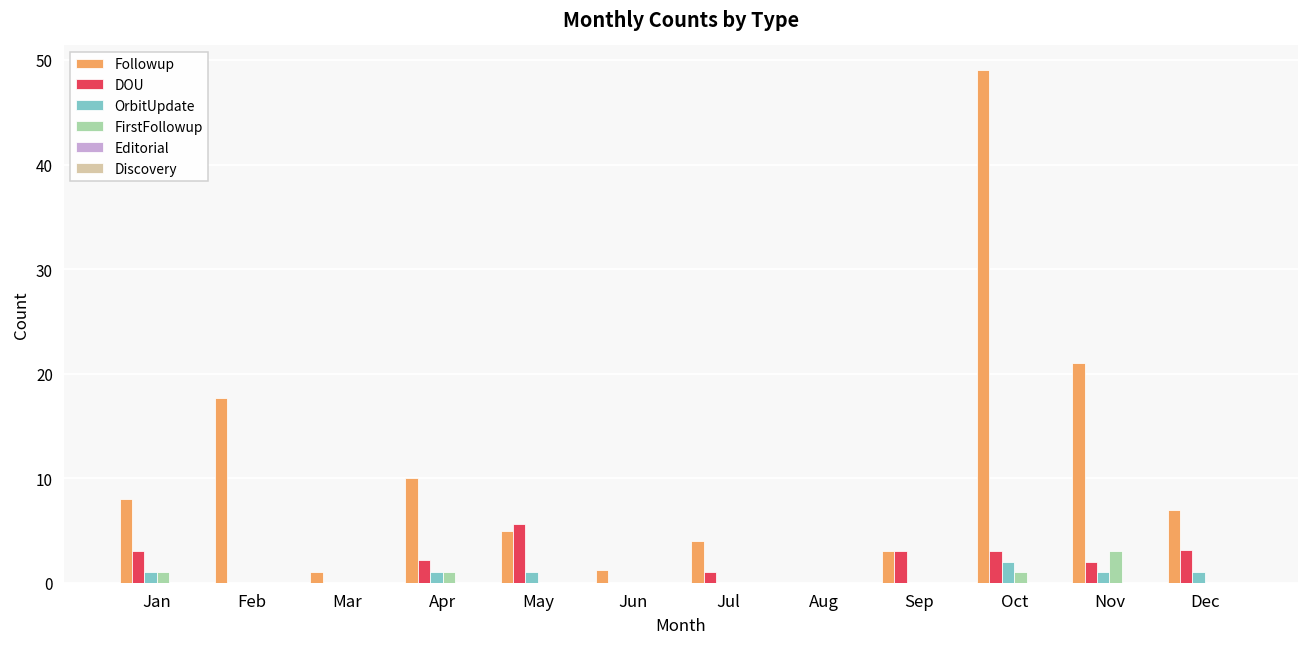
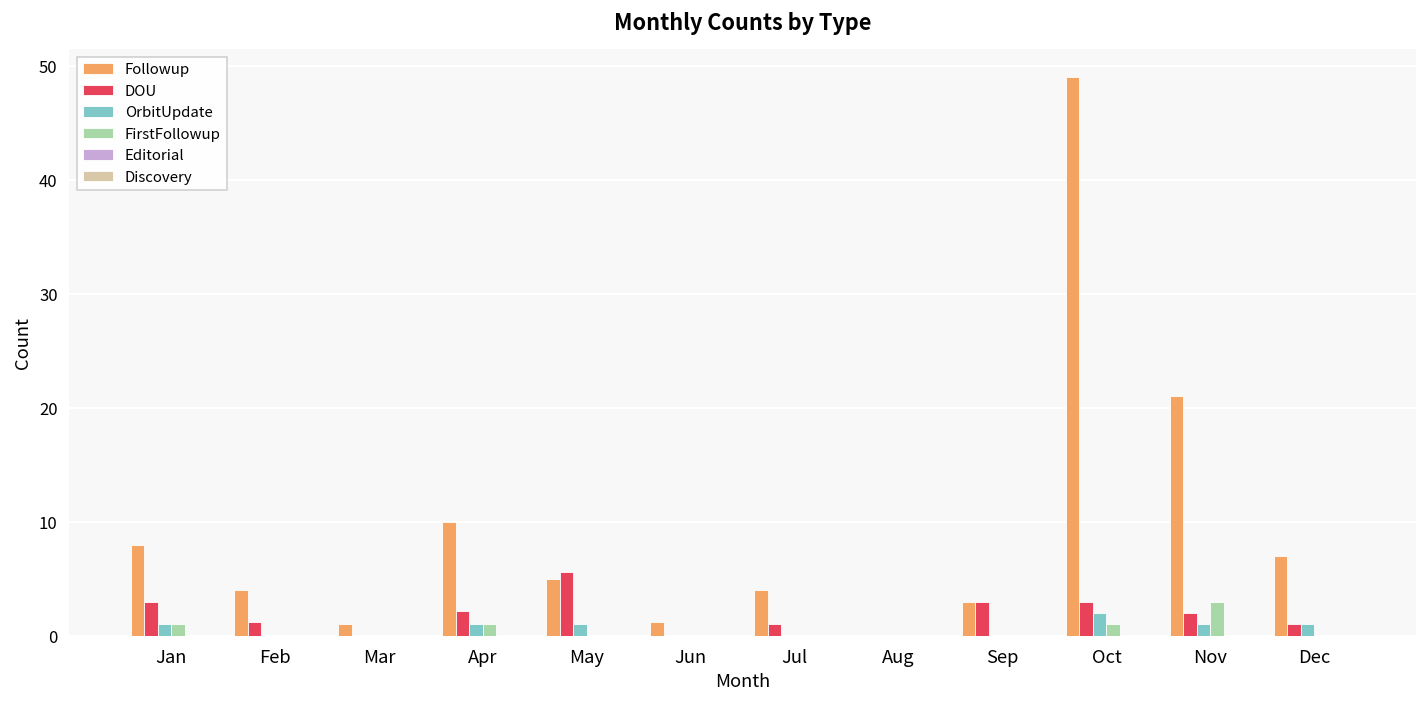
Followup, Feb: 18 -> 4
DOU, Feb: 0 -> 1
DOU, Dec: 3 -> 1
